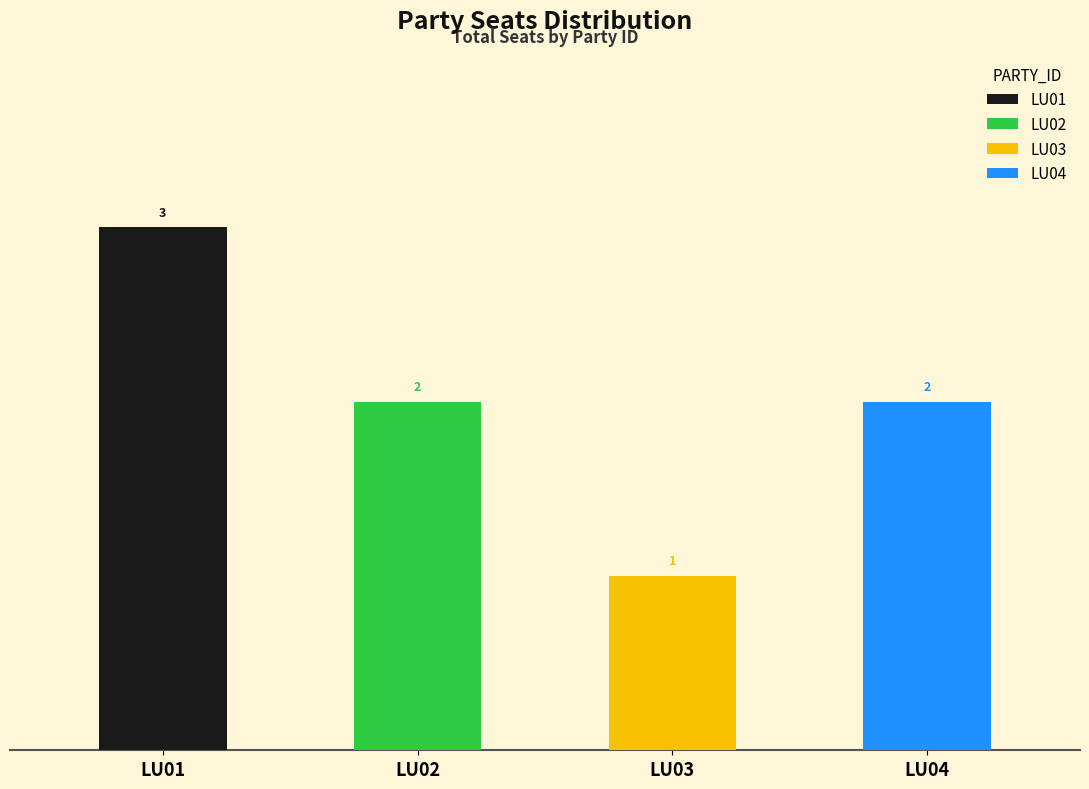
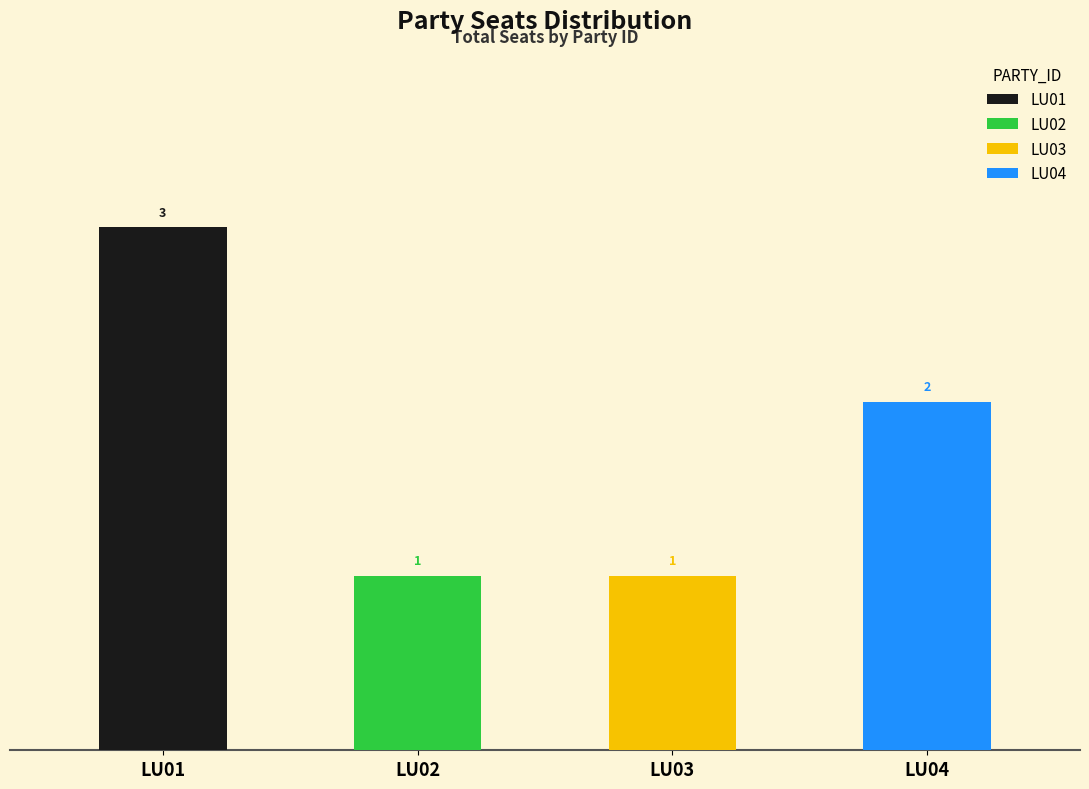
LU02: 2 -> 1
